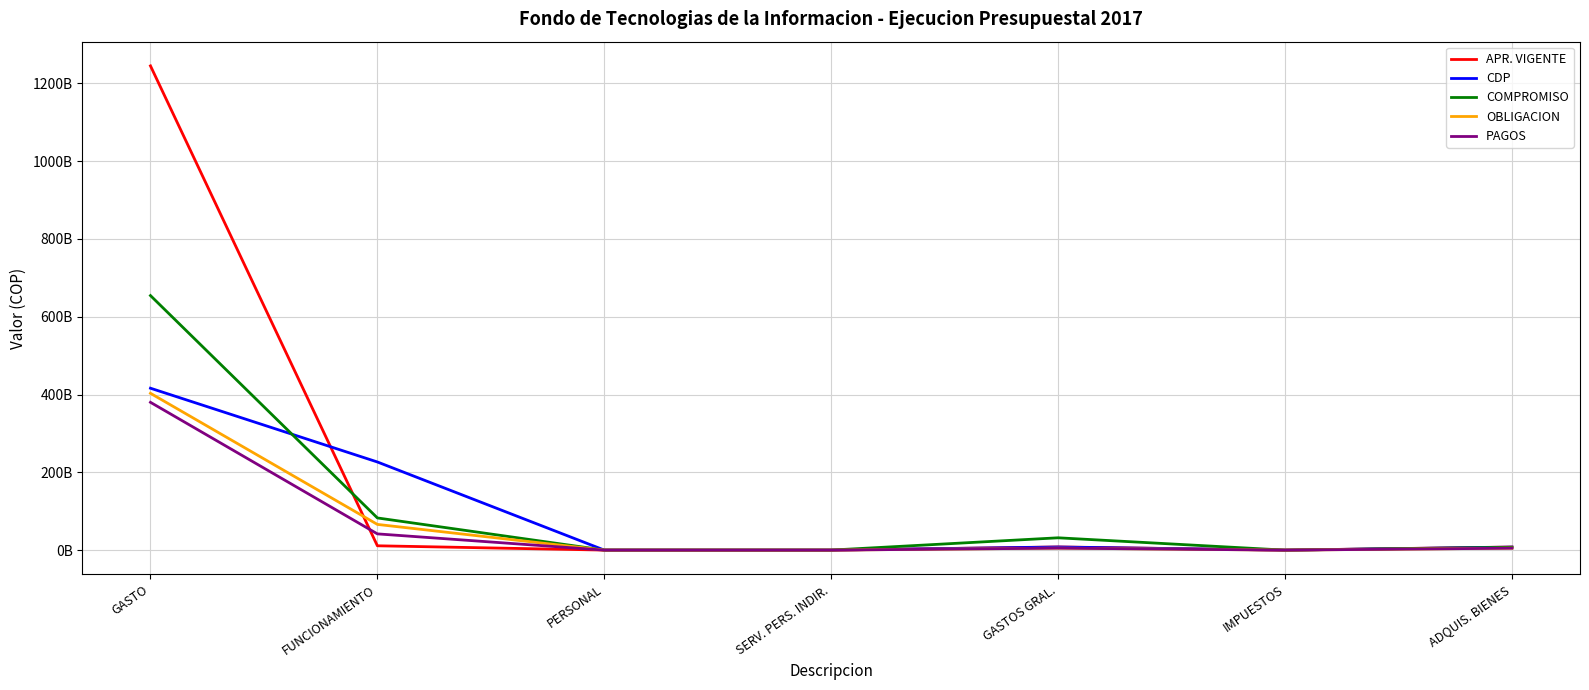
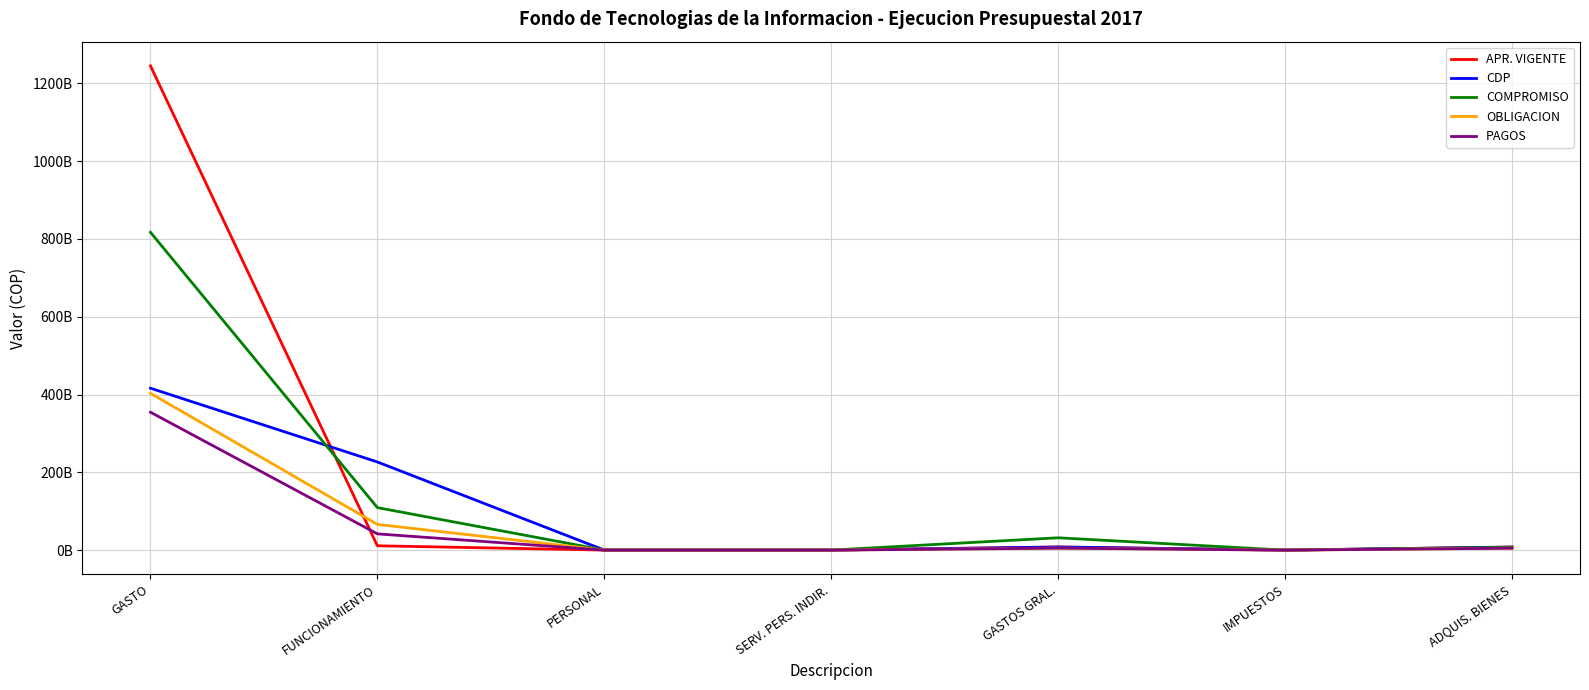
COMPROMISO, GASTO: 650000000000 -> 820000000000
PAGOS, GASTO: 380000000000 -> 350000000000
COMPROMISO, FUNCIONAMIENTO: 80000000000 -> 110000000000
